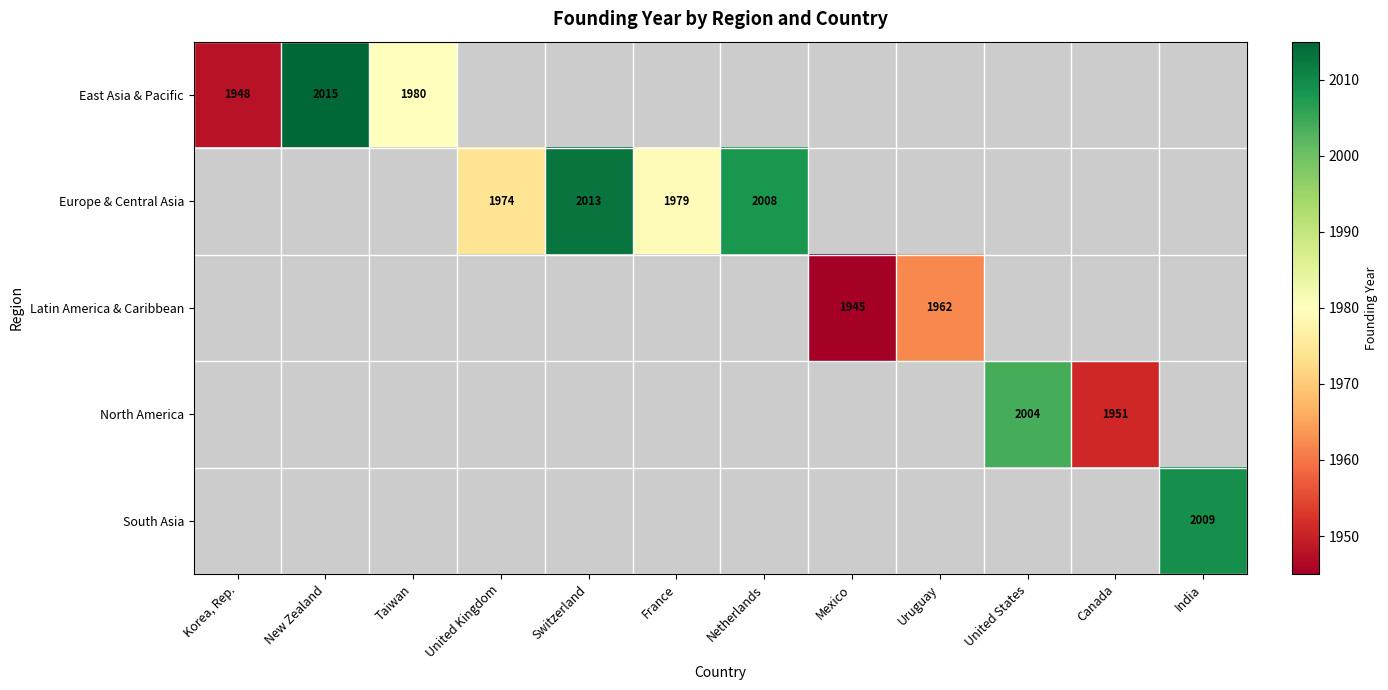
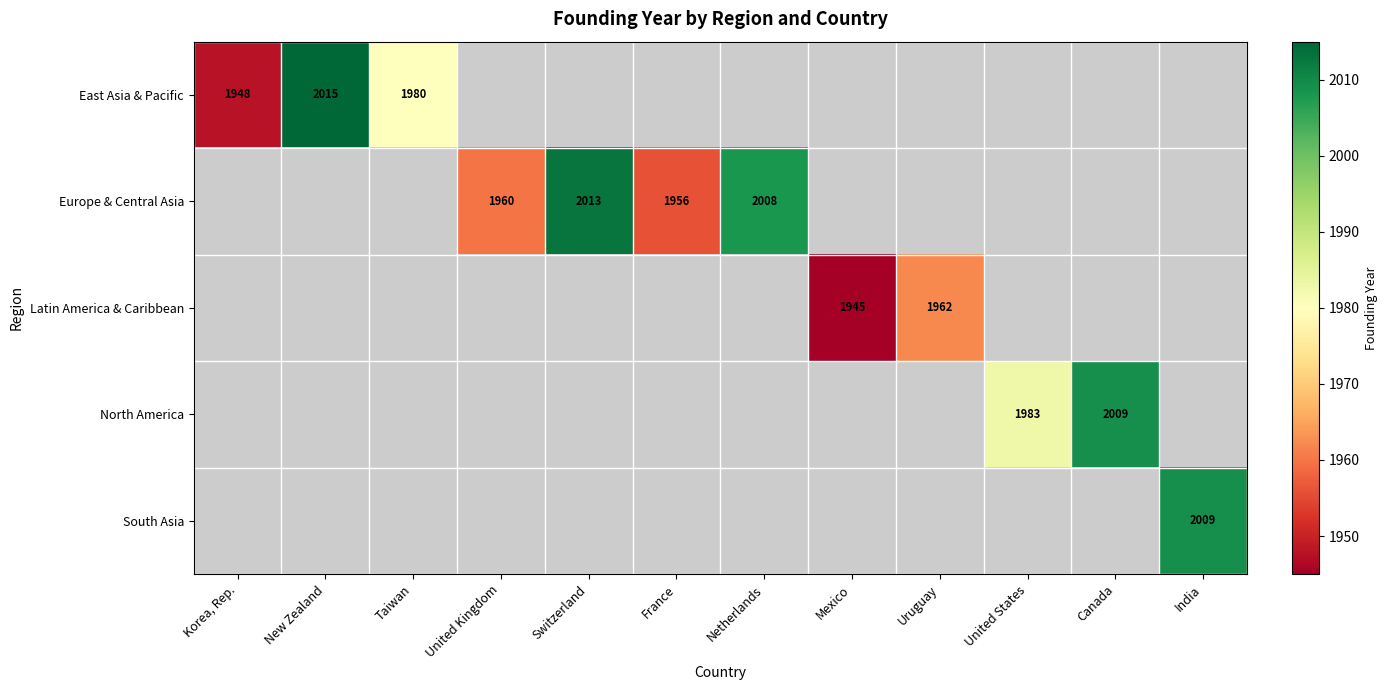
Europe & Central Asia, United Kingdom: 1974 -> 1960
Europe & Central Asia, France: 1979 -> 1956
North America, United States: 2004 -> 1983
North America, Canada: 1951 -> 2009
